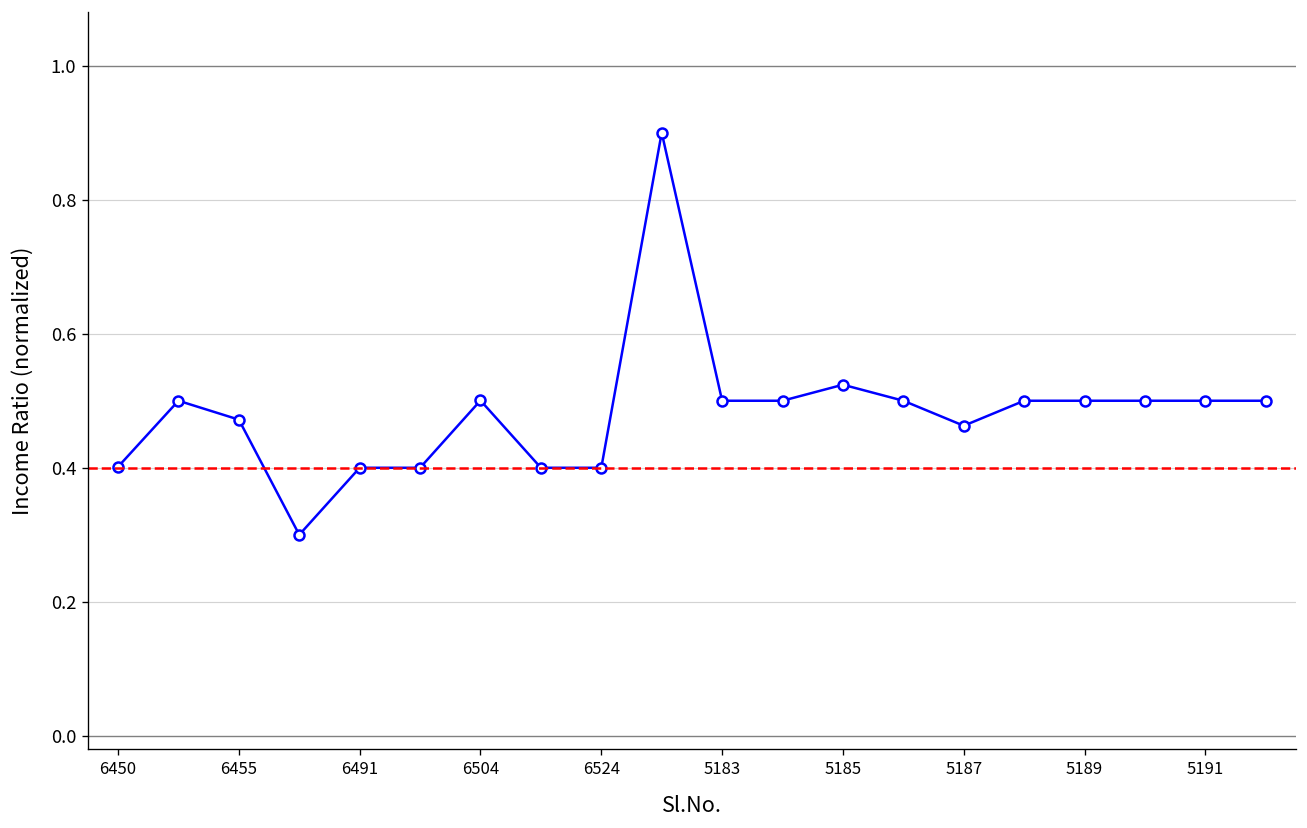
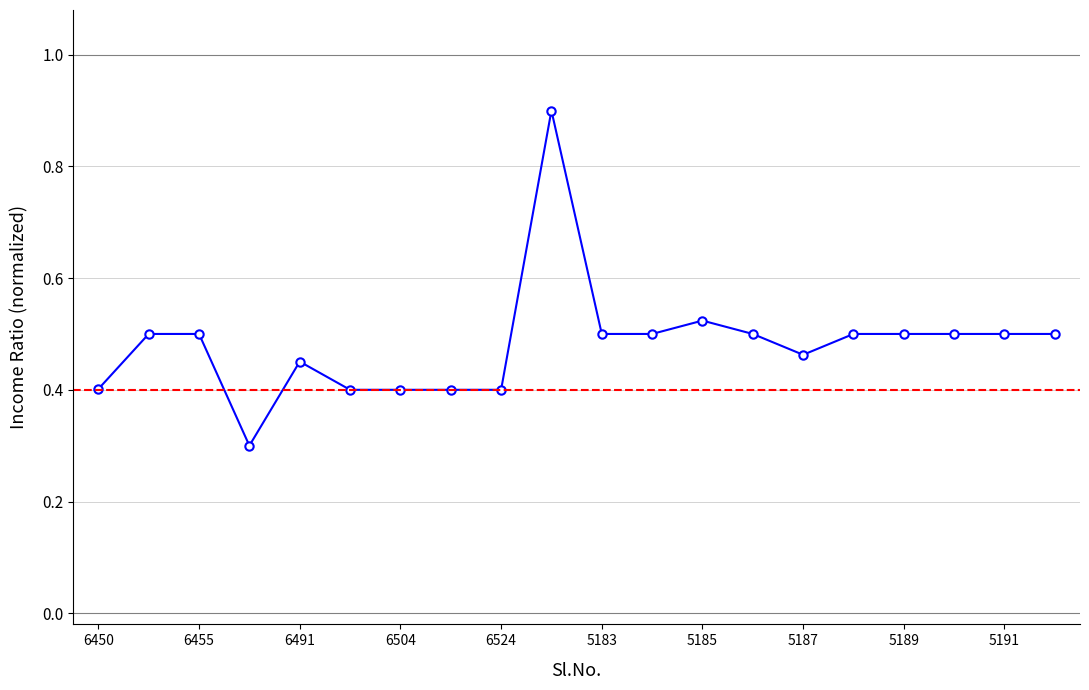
6455: 0.47 -> 0.50
6491: 0.40 -> 0.45
6504: 0.50 -> 0.40
